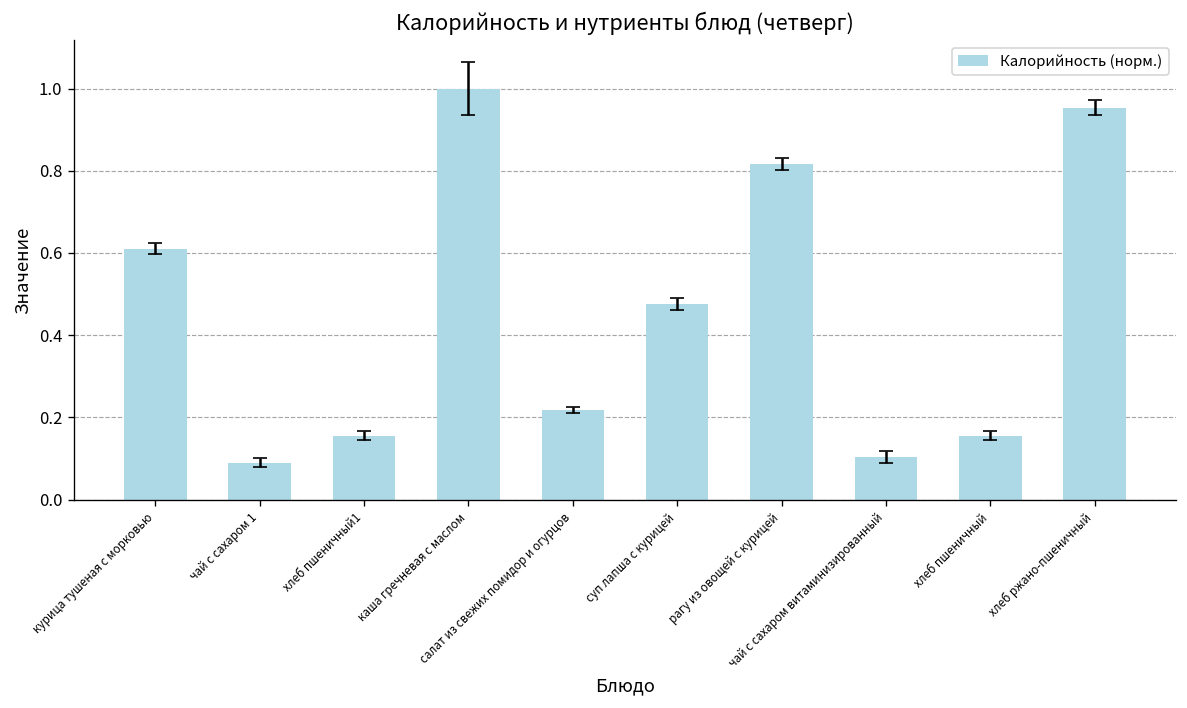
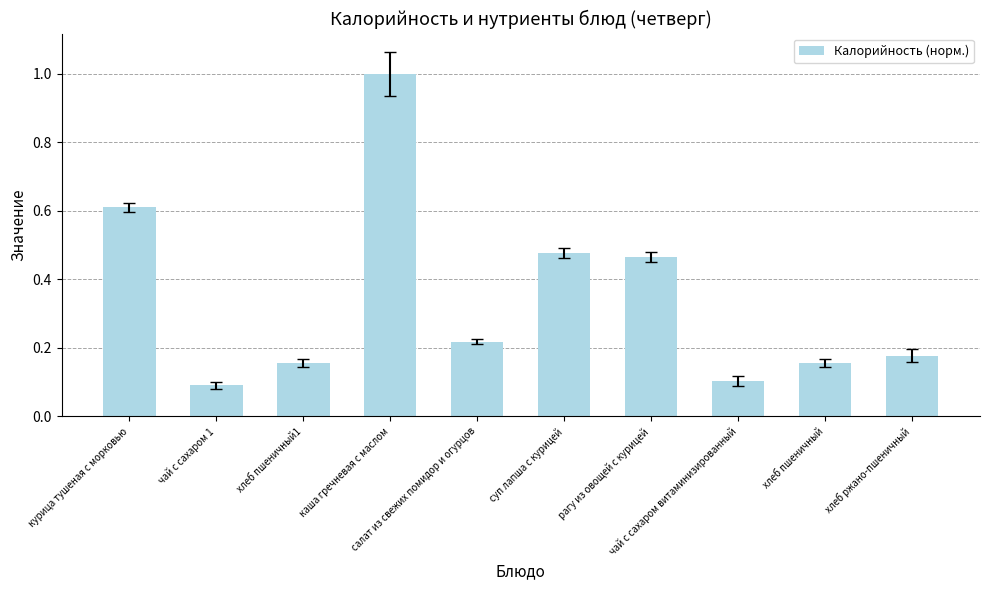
Калорийность (норм.), рагу из овощей с курицей: 0.82 -> 0.46
Калорийность (норм.), хлеб ржано-пшеничный: 0.95 -> 0.18
